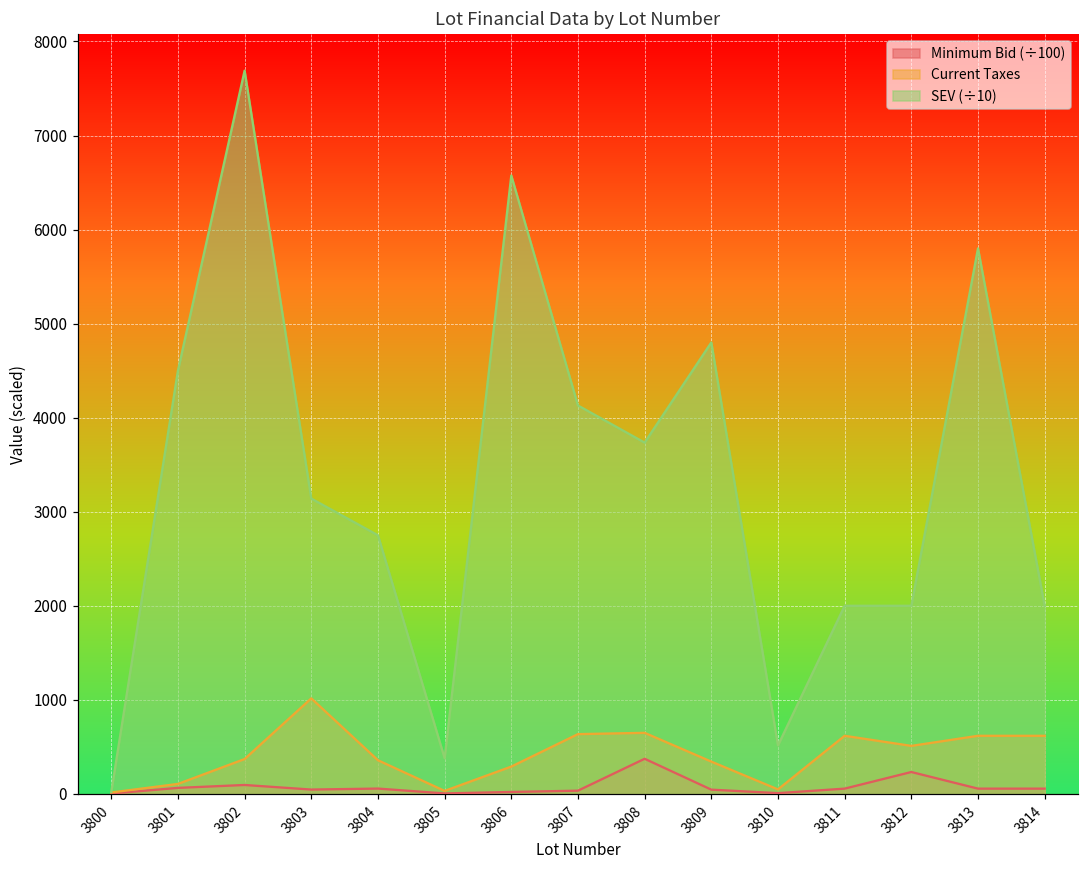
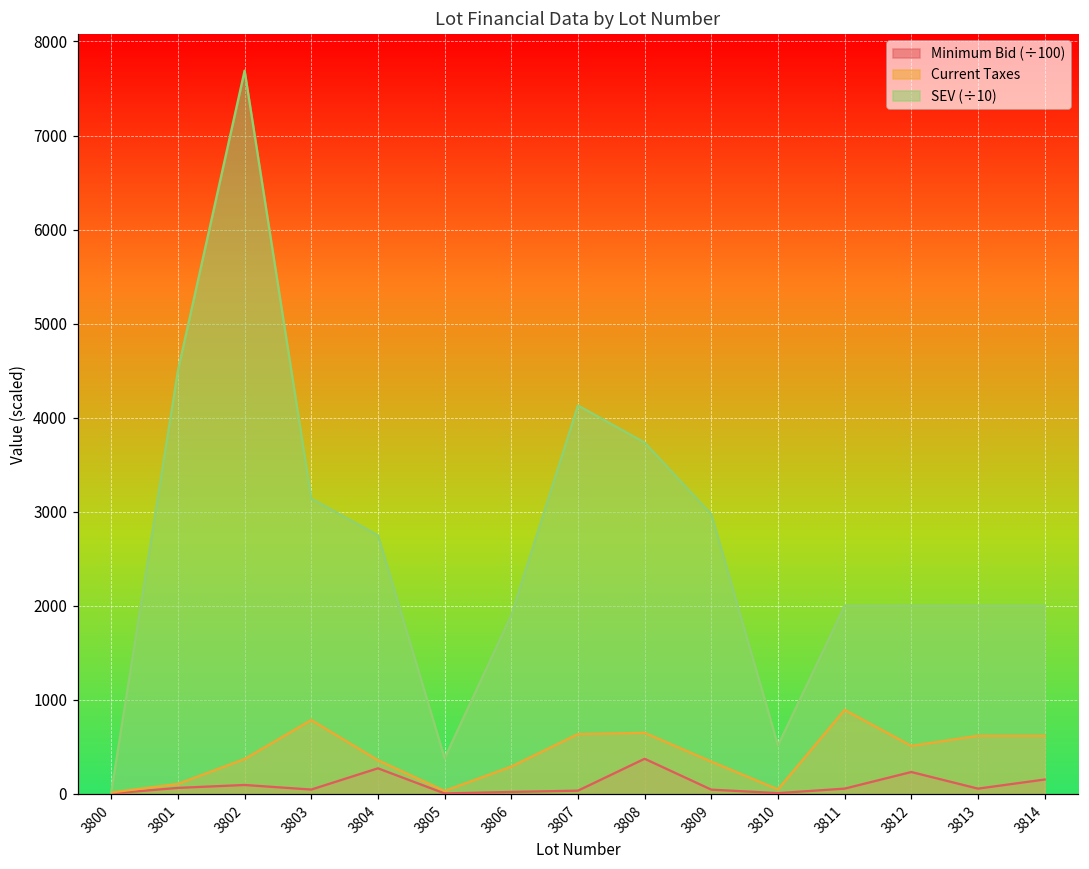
Current Taxes, 3803: 1000 -> 800
Minimum Bid (÷100), 3804: 100 -> 300
SEV (÷10), 3806: 6600 -> 1900
SEV (÷10), 3809: 4800 -> 3000
Current Taxes, 3811: 600 -> 900
SEV (÷10), 3813: 5800 -> 2000
Minimum Bid (÷100), 3814: 100 -> 200
